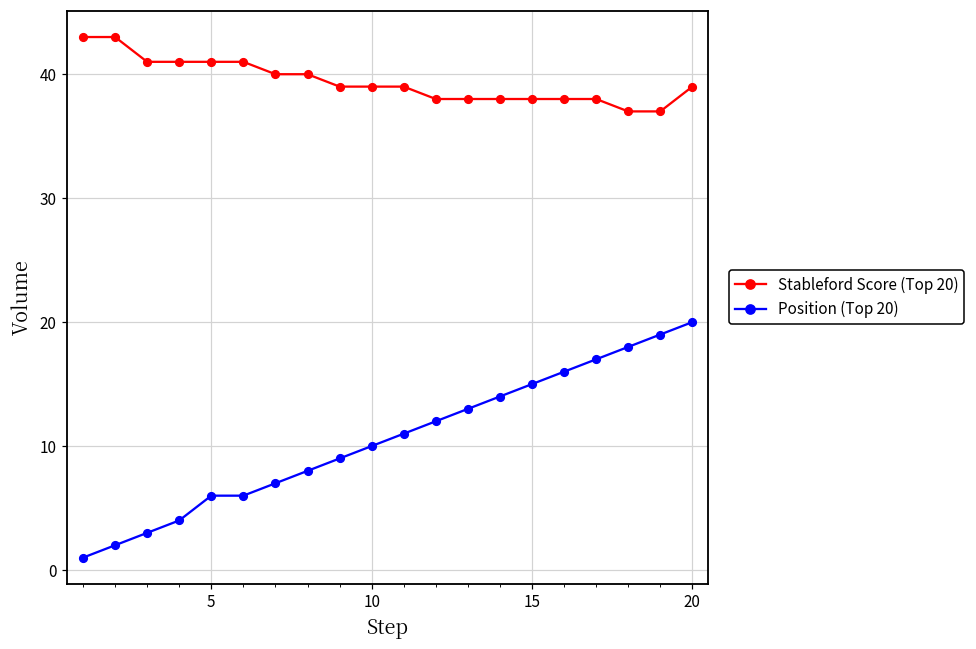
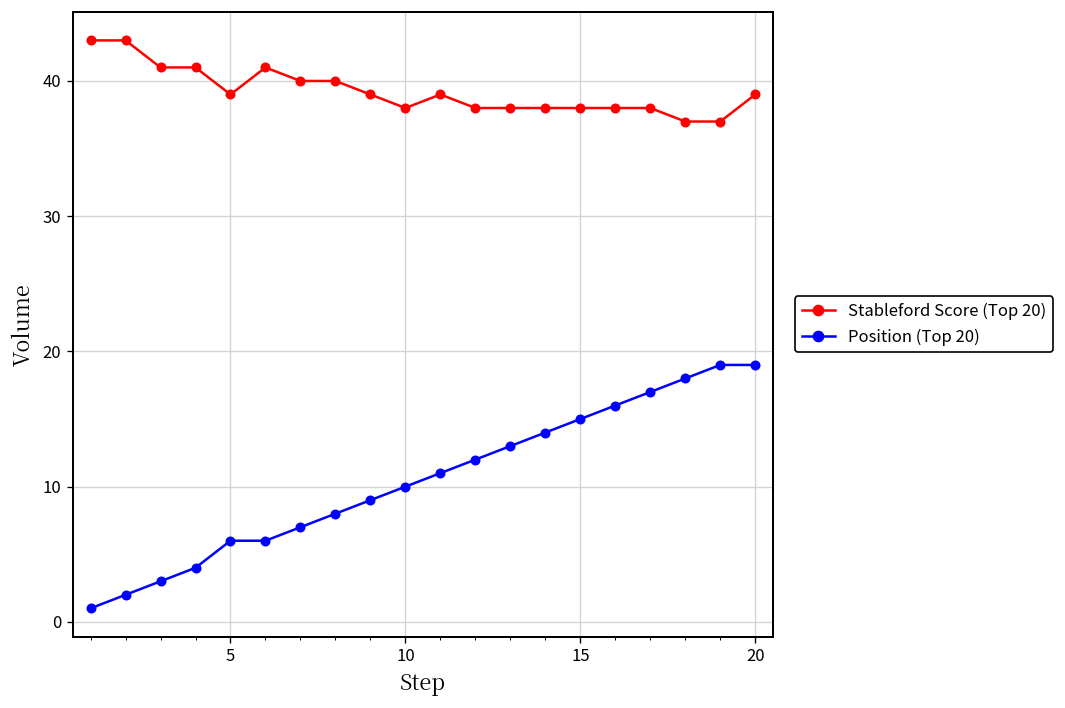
Stableford Score (Top 20), 5: 41 -> 39
Stableford Score (Top 20), 10: 39 -> 38
Position (Top 20), 20: 20 -> 19
